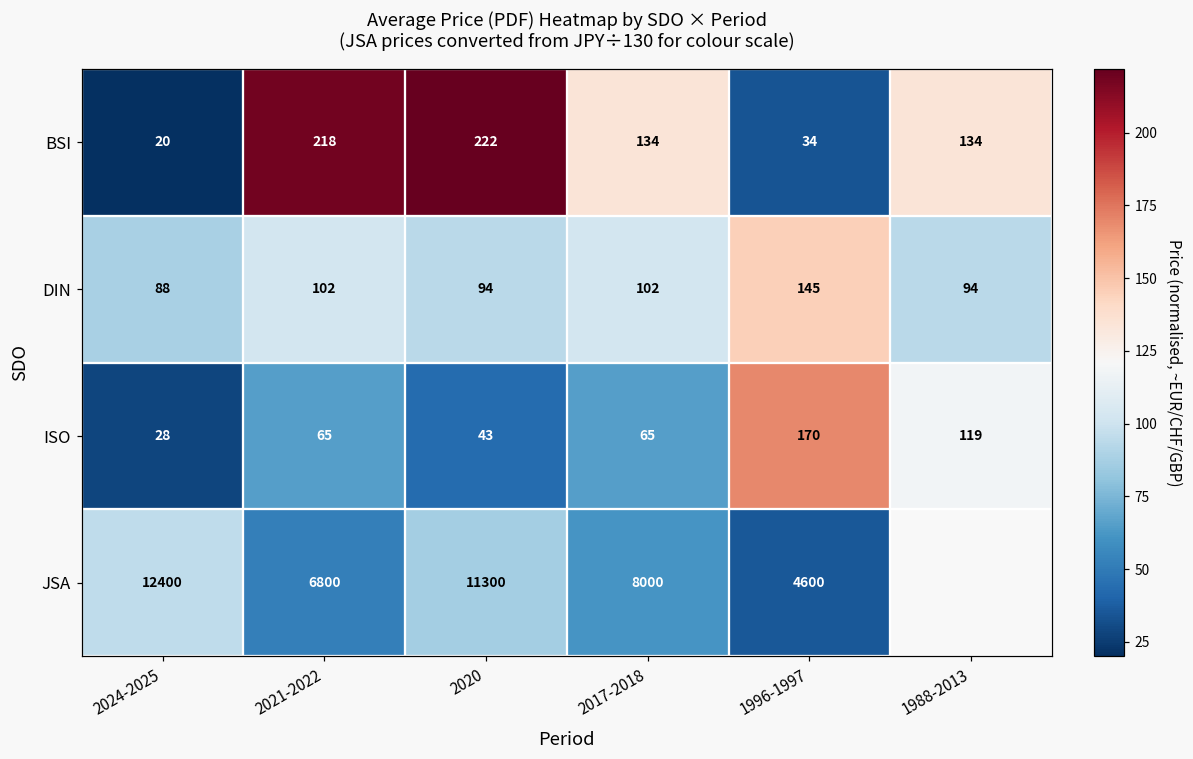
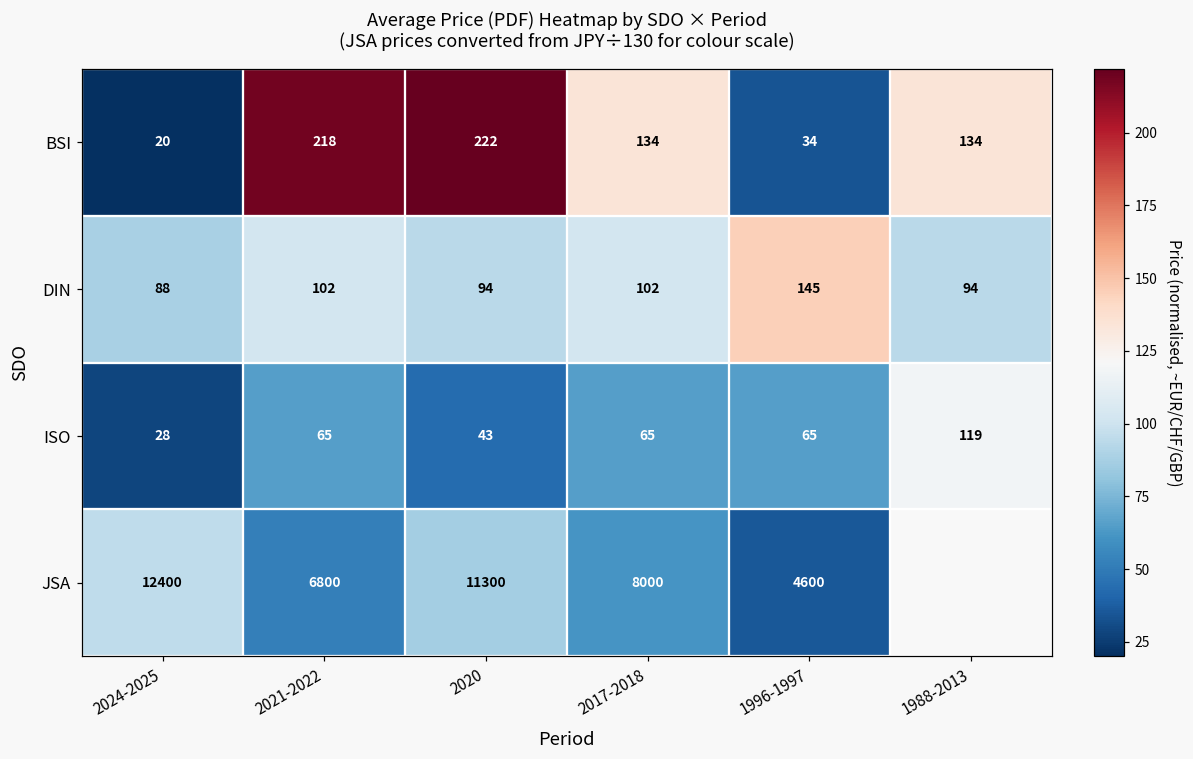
ISO, 1996-1997: 170 -> 65
